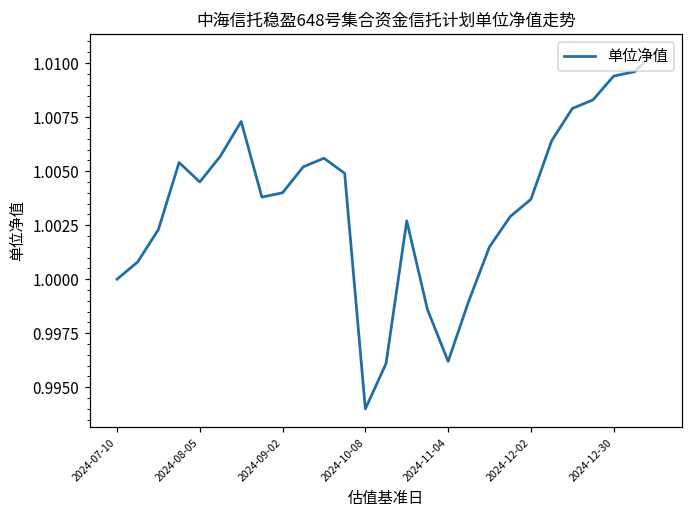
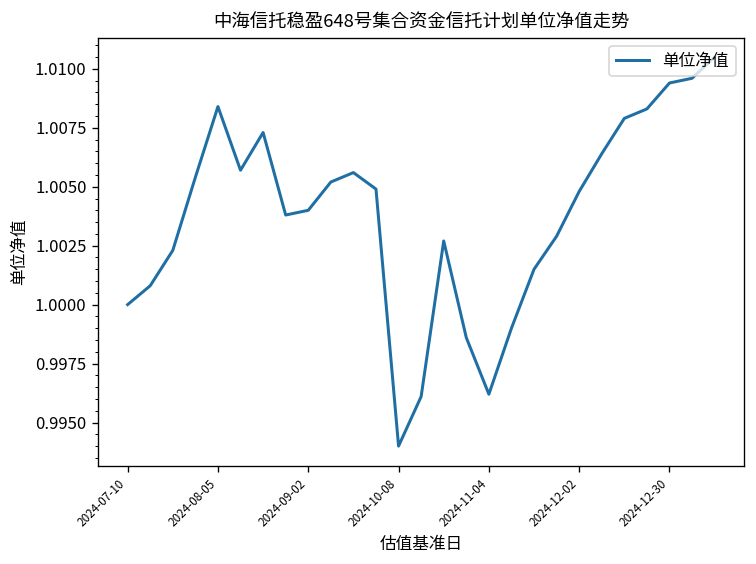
2024-08-05: 1.0045 -> 1.0084
2024-12-02: 1.0037 -> 1.0048
